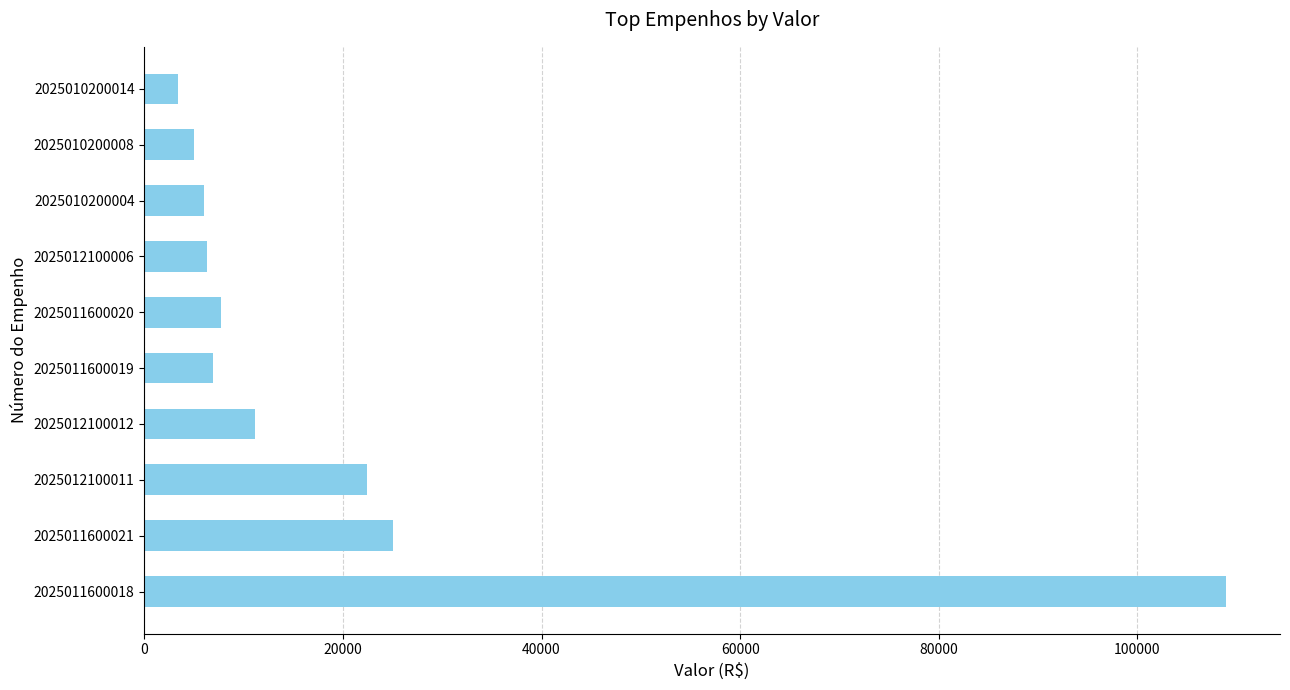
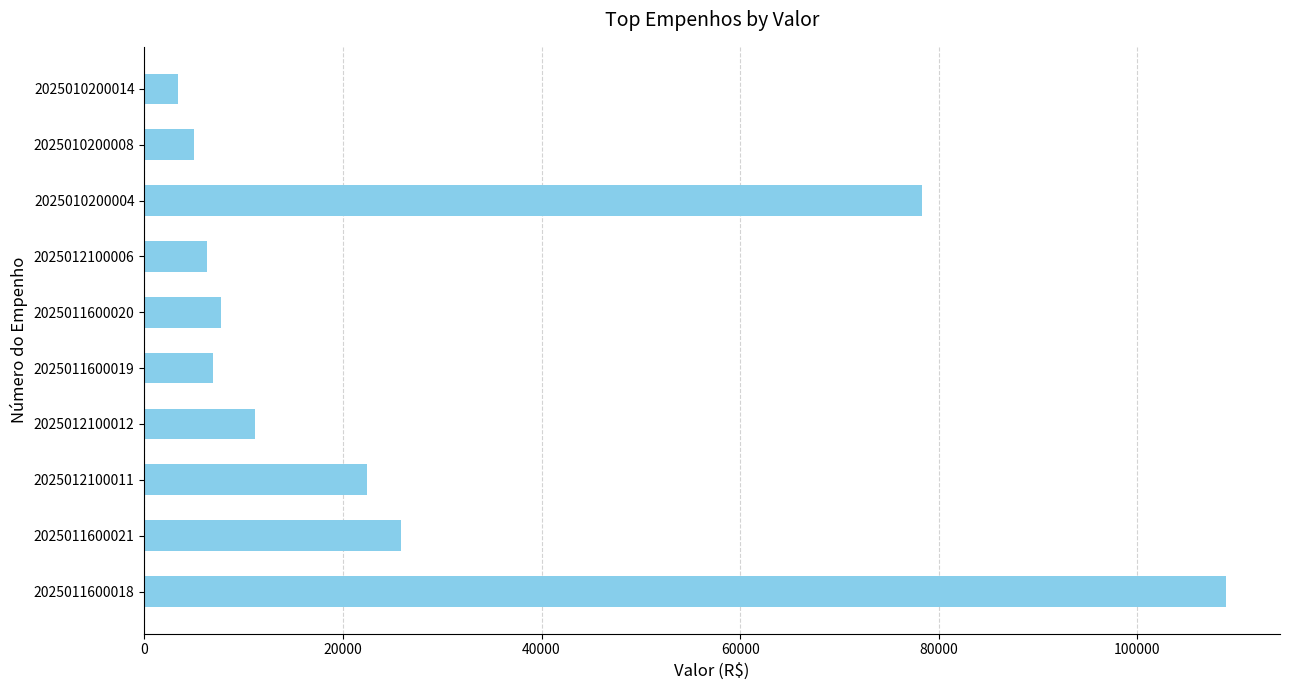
2025010200004: 6000 -> 78000
2025011600021: 25000 -> 26000
